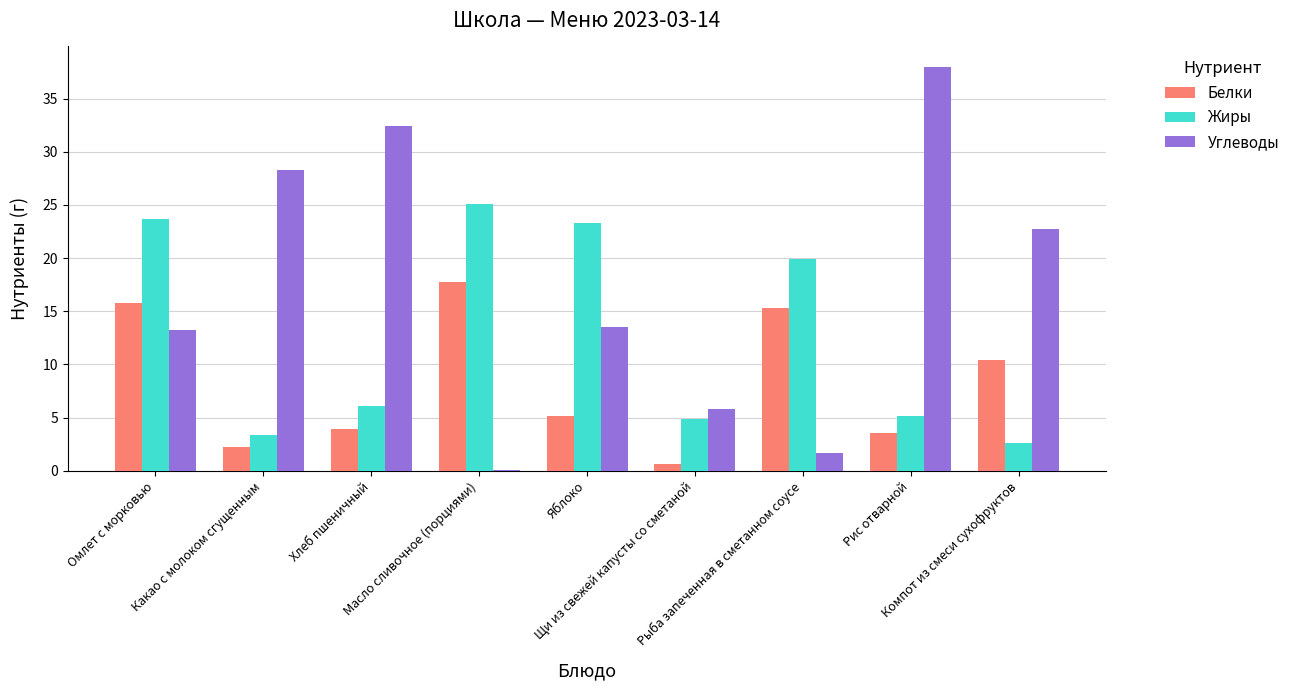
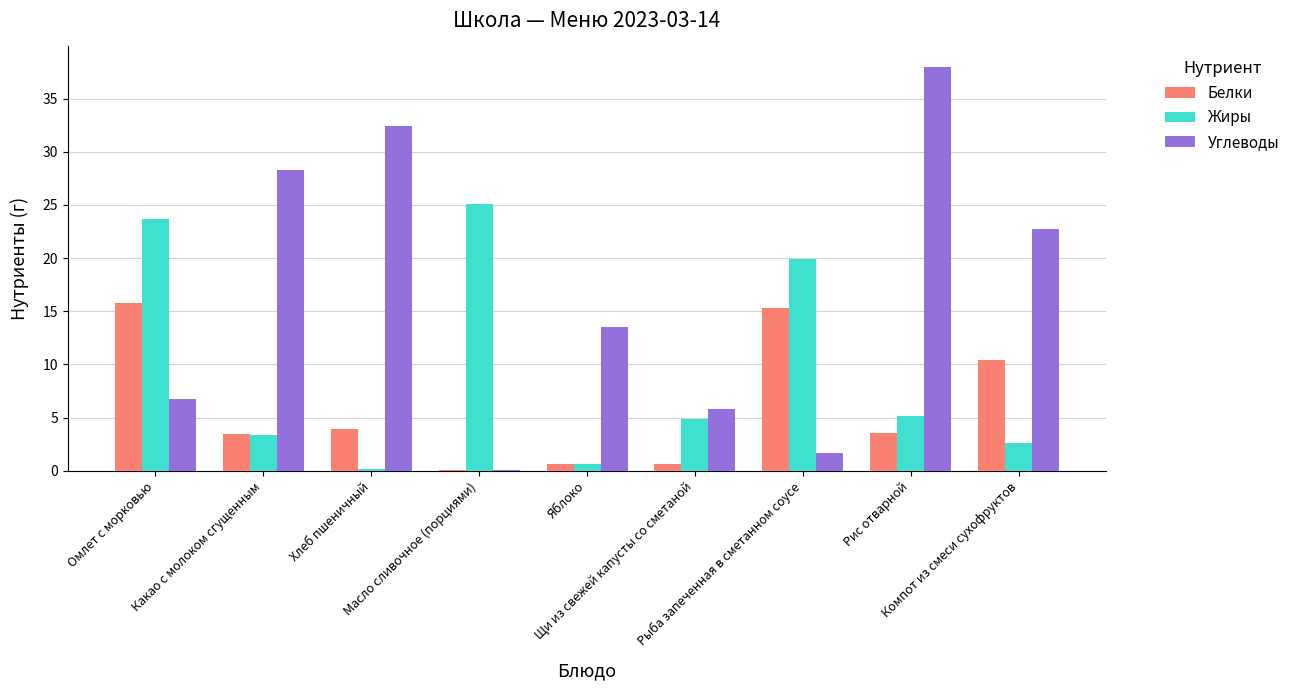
Углеводы, Омлет с морковью: 13.2 -> 6.8
Белки, Какао с молоком сгущенным: 2.2 -> 3.5
Жиры, Хлеб пшеничный: 6.1 -> 0.2
Белки, Масло сливочное (порциями): 17.8 -> 0.1
Белки, Яблоко: 5.2 -> 0.6
Жиры, Яблоко: 23.3 -> 0.6
